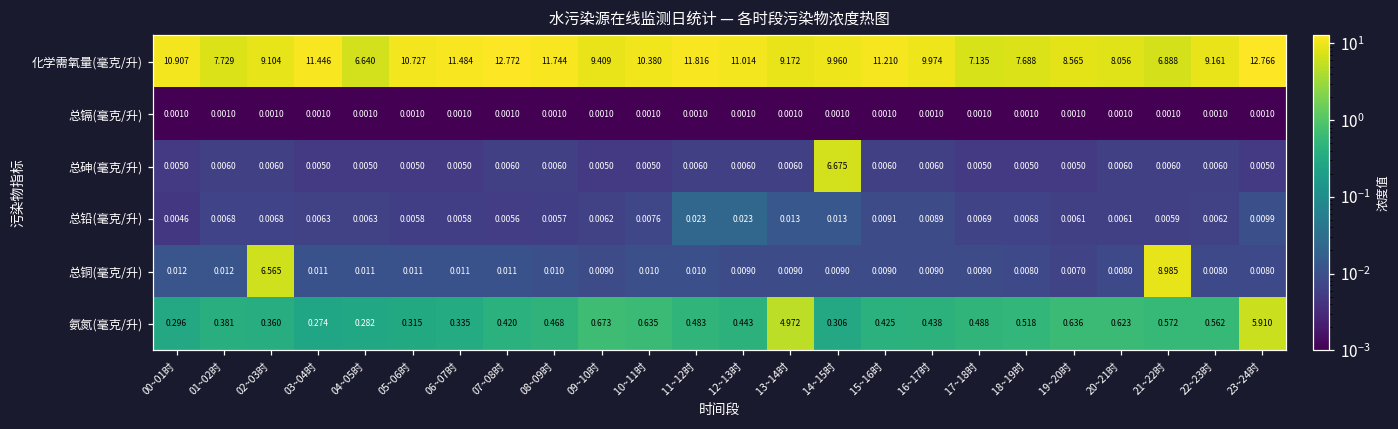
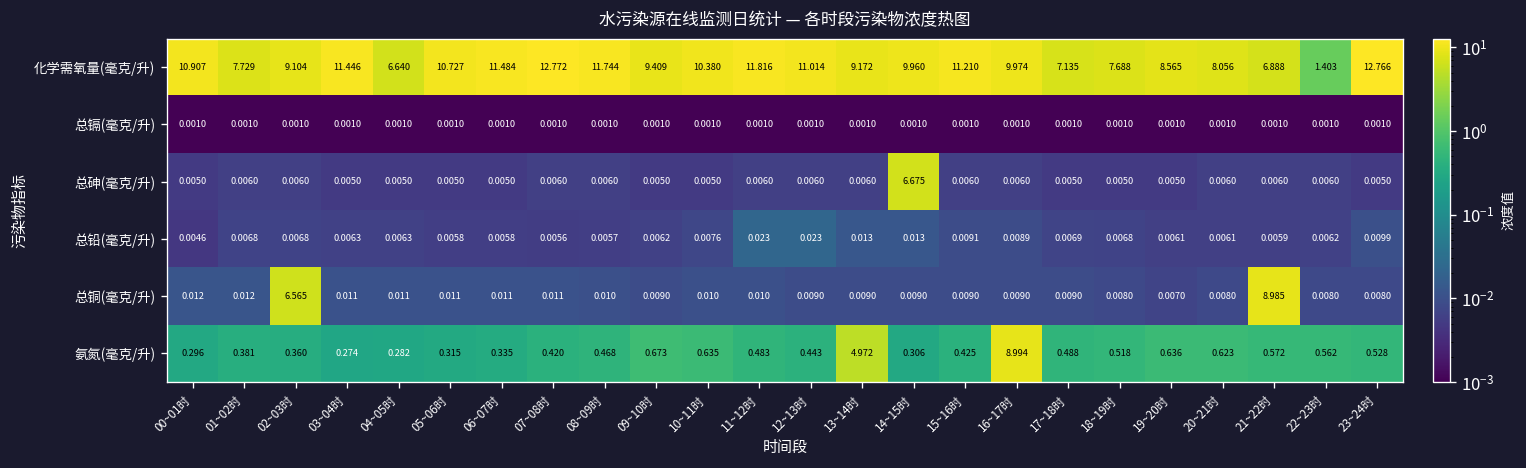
化学需氧量(毫克/升), 22~23时: 9.161 -> 1.403
氨氮(毫克/升), 16~17时: 0.438 -> 8.994
氨氮(毫克/升), 23~24时: 5.910 -> 0.528
